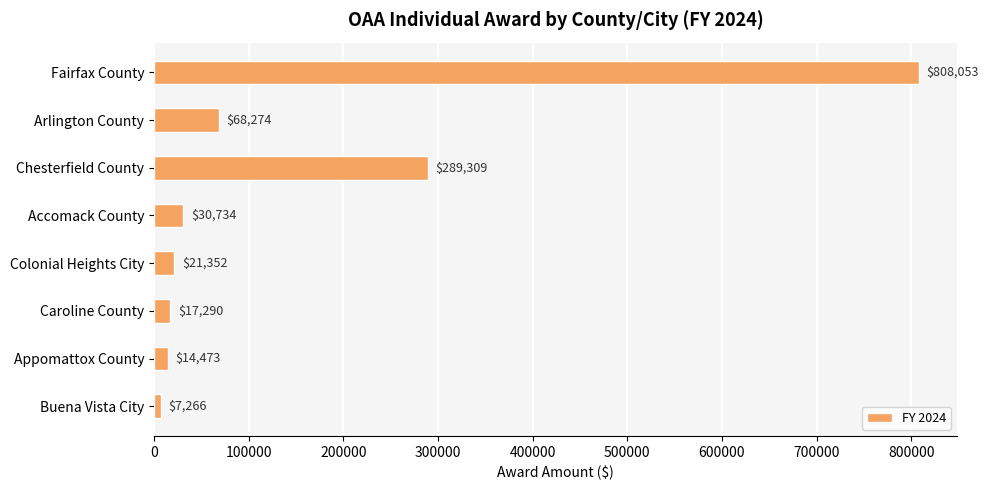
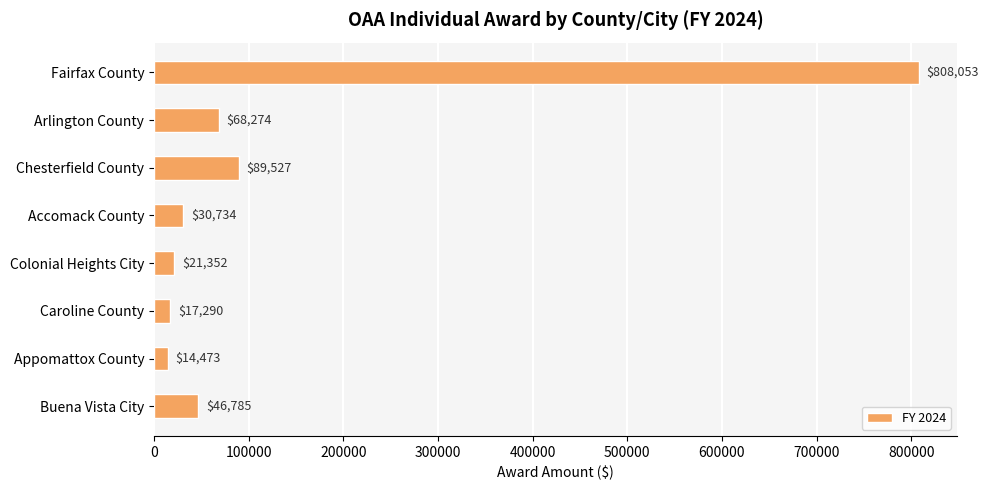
Chesterfield County: $289,309 -> $89,527
Buena Vista City: $7,266 -> $46,785
